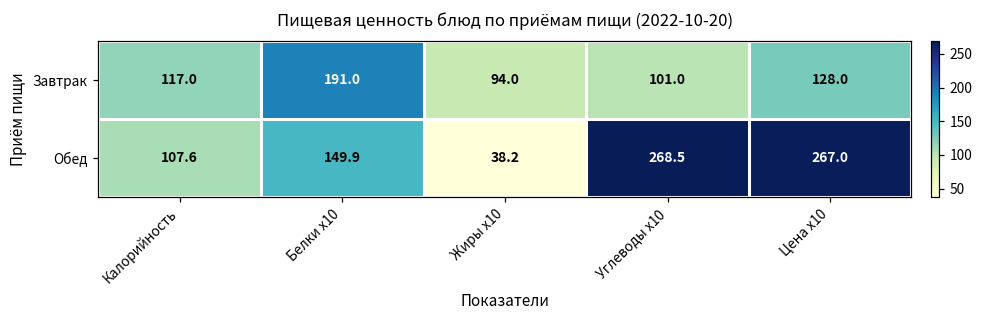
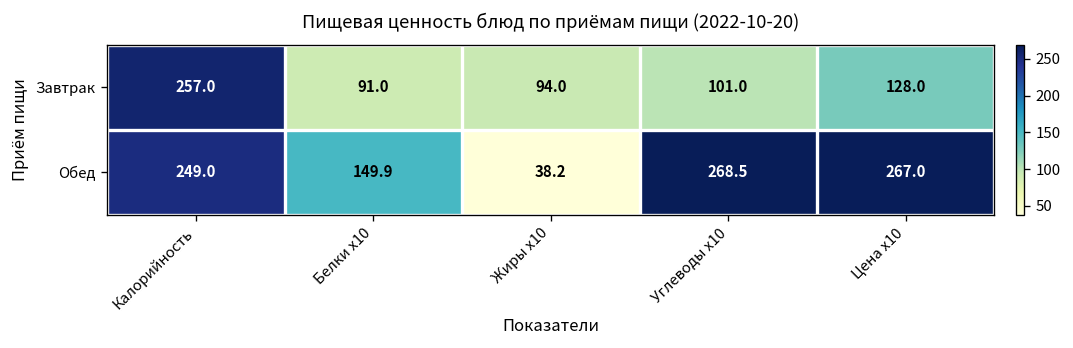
Завтрак, Калорийность: 117.0 -> 257.0
Завтрак, Белки x10: 191.0 -> 91.0
Обед, Калорийность: 107.6 -> 249.0
